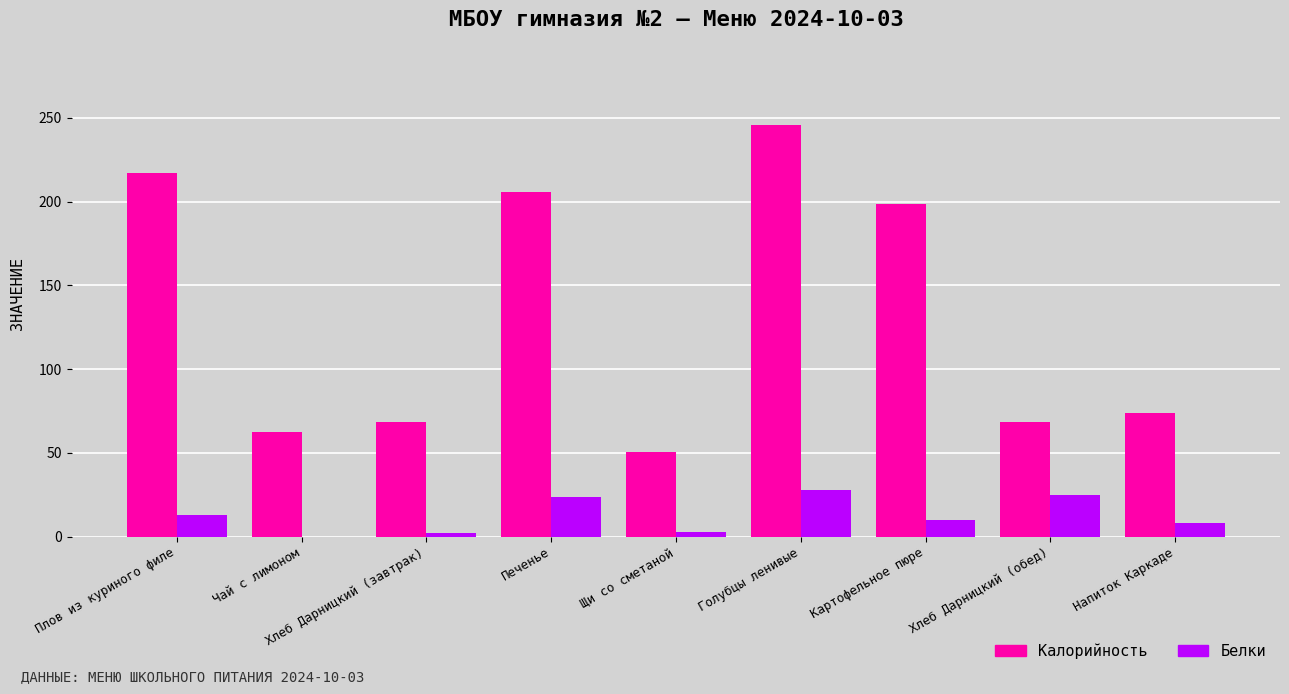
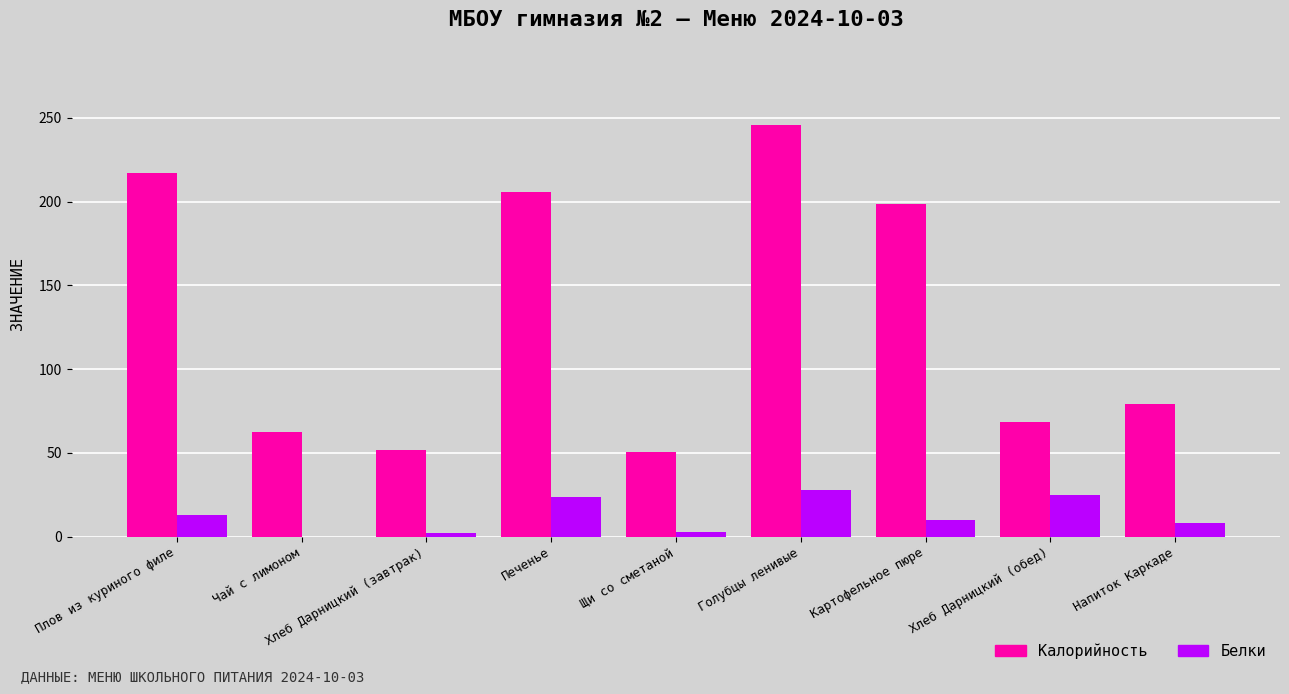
Калорийность, Хлеб Дарницкий (завтрак): 68 -> 52
Калорийность, Напиток Каркаде: 74 -> 79
